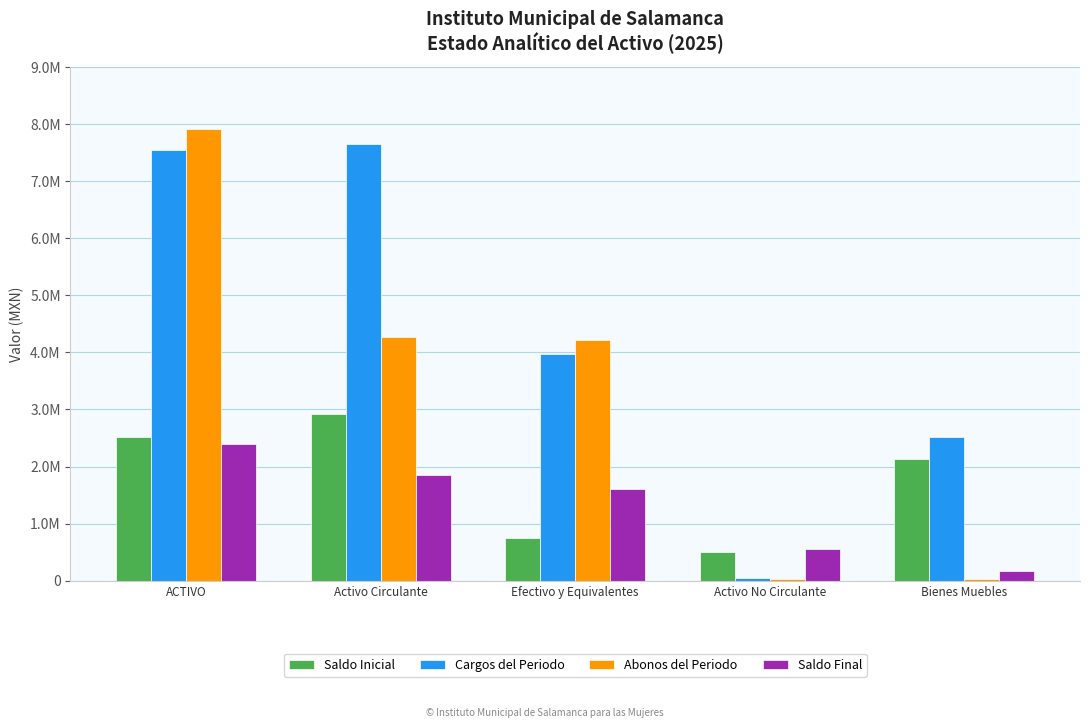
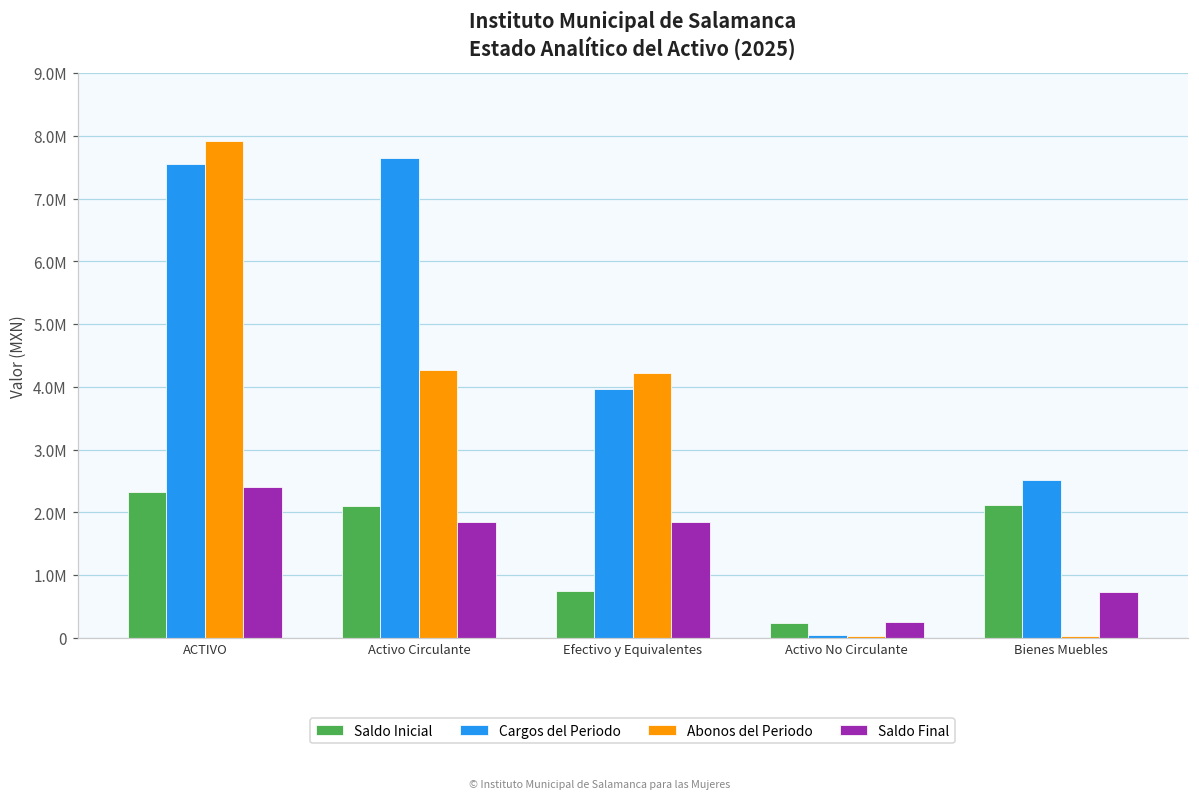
Saldo Inicial, ACTIVO: 2500000 -> 2300000
Saldo Inicial, Activo Circulante: 2900000 -> 2100000
Saldo Final, Efectivo y Equivalentes: 1600000 -> 1800000
Saldo Inicial, Activo No Circulante: 500000 -> 200000
Saldo Final, Activo No Circulante: 600000 -> 300000
Saldo Final, Bienes Muebles: 200000 -> 700000
